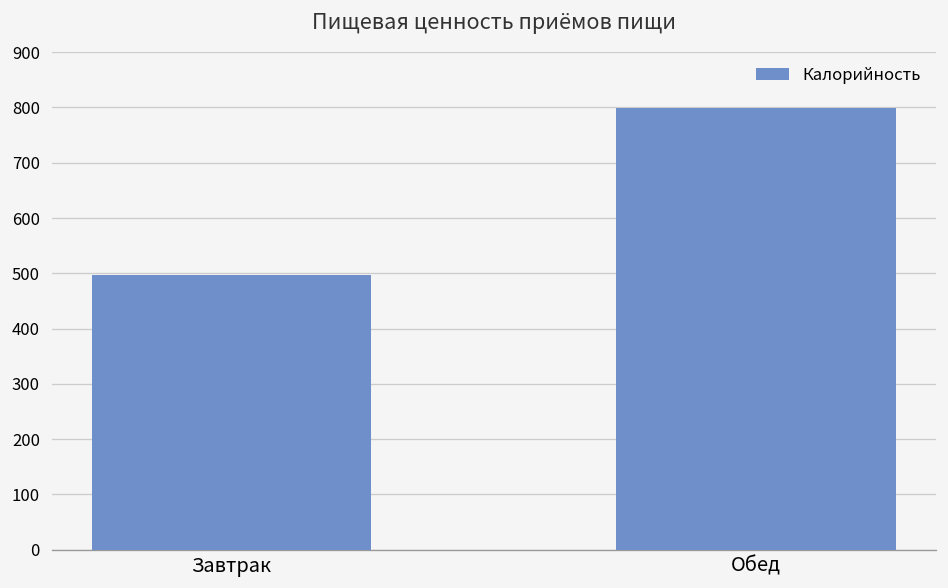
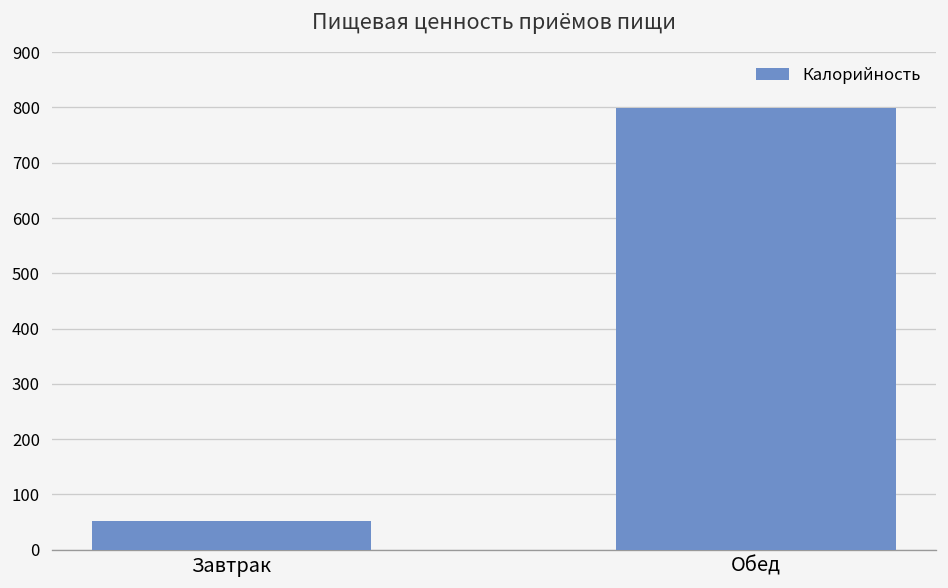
Завтрак: 500 -> 50
